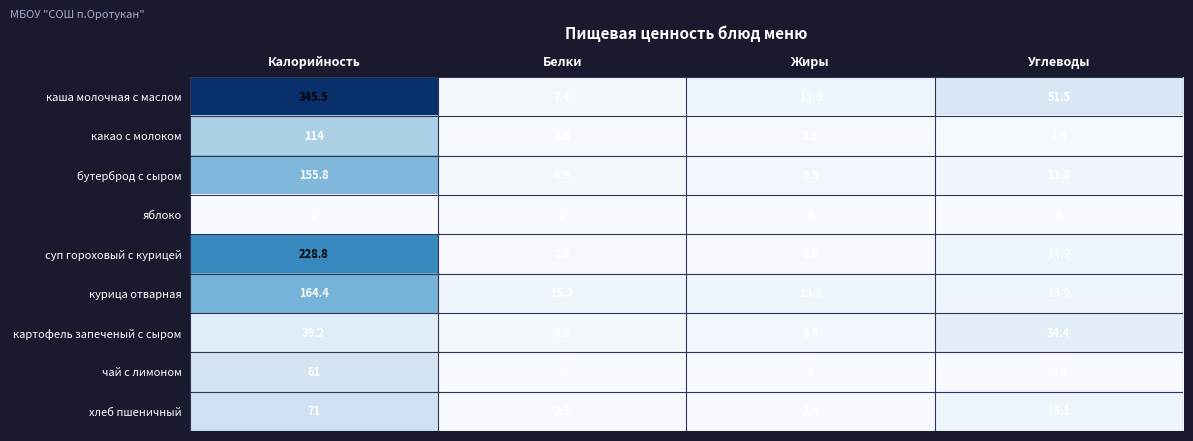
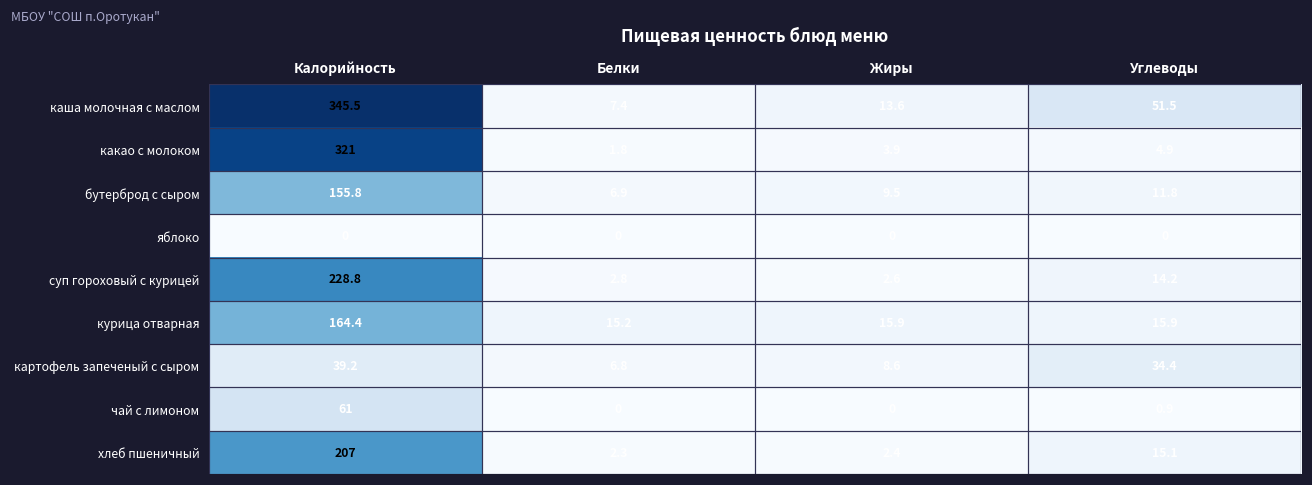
какао с молоком, Калорийность: 114 -> 321
хлеб пшеничный, Калорийность: 71 -> 207
